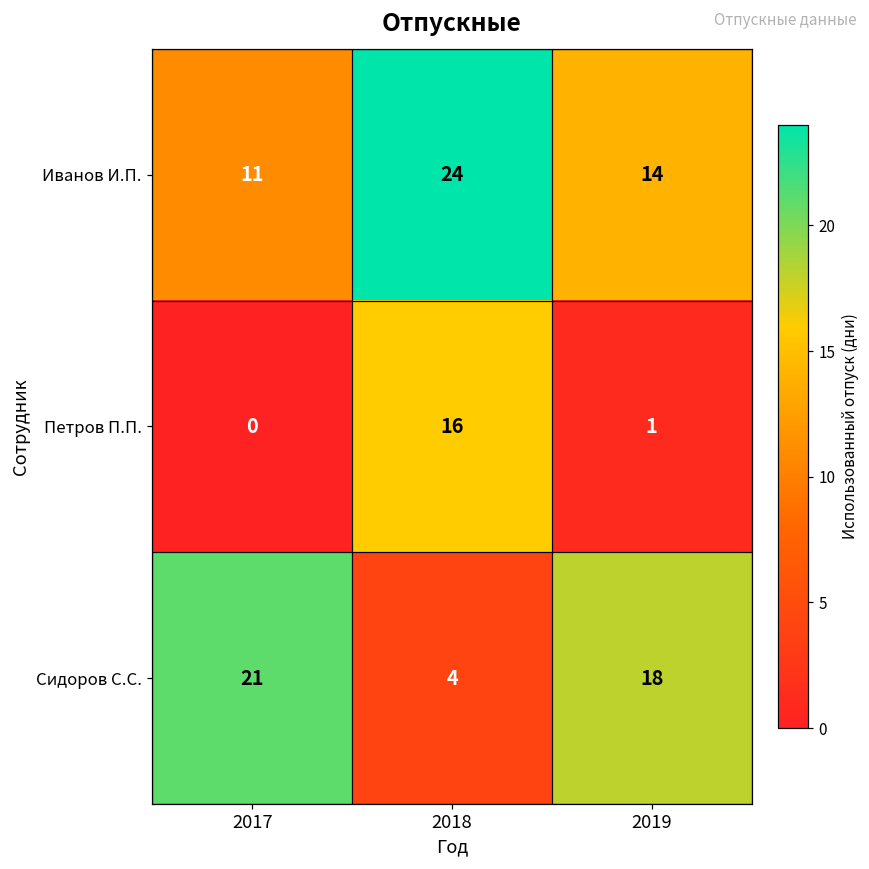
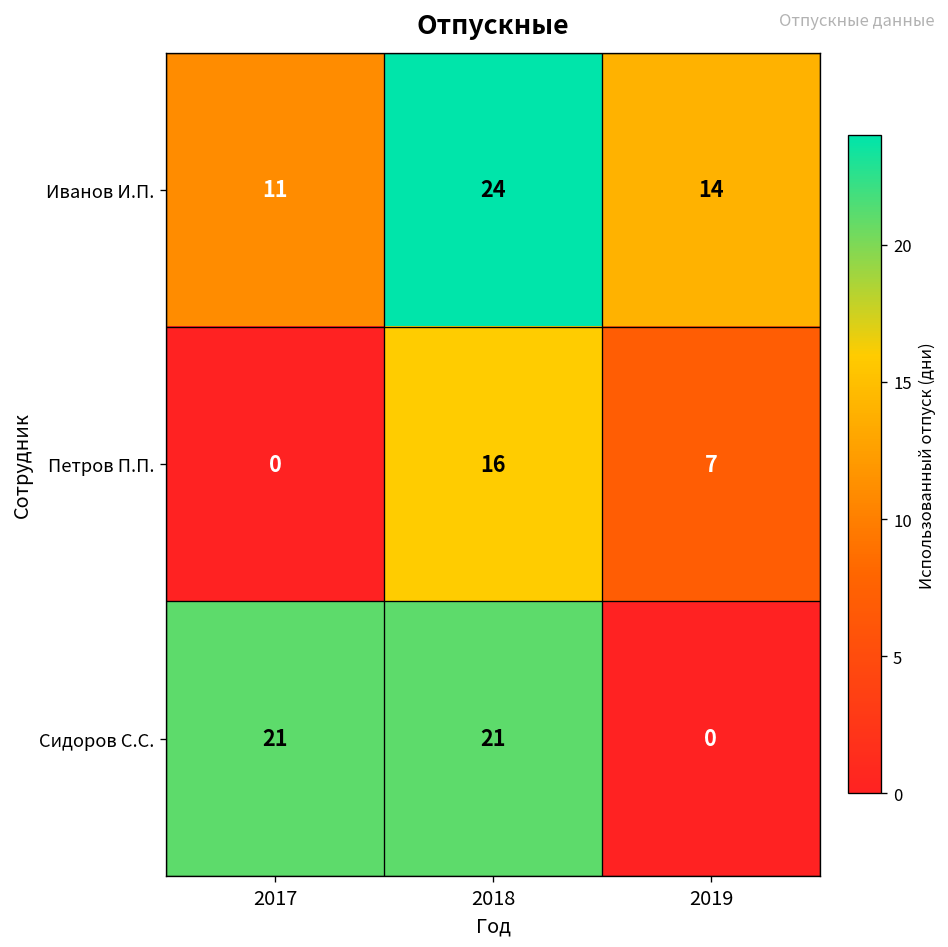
Петров П.П., 2019: 1 -> 7
Сидоров С.С., 2018: 4 -> 21
Сидоров С.С., 2019: 18 -> 0
